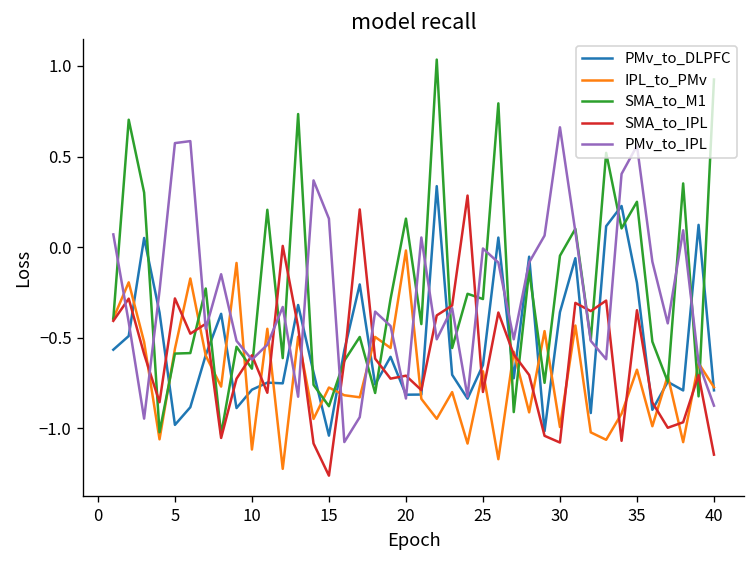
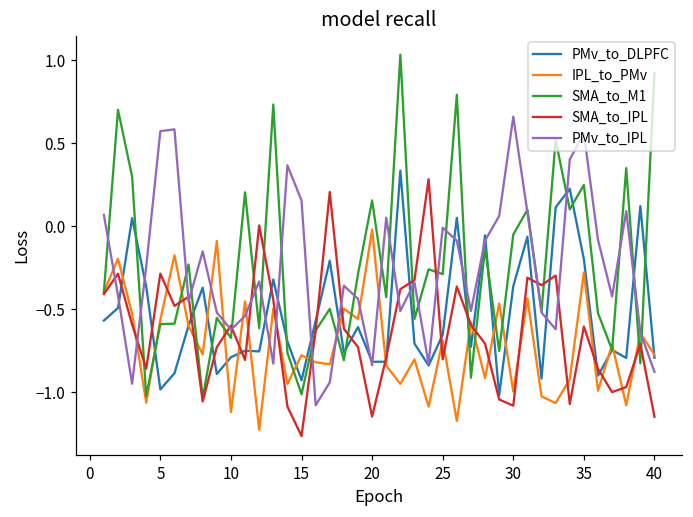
PMv_to_DLPFC, 15: -1.04 -> -0.93
SMA_to_M1, 15: -0.88 -> -1.01
SMA_to_IPL, 20: -0.71 -> -1.15
IPL_to_PMv, 35: -0.68 -> -0.28
SMA_to_IPL, 35: -0.35 -> -0.60
